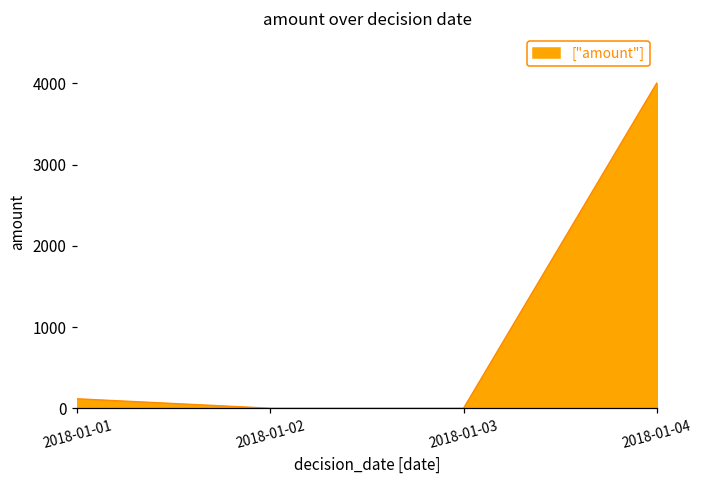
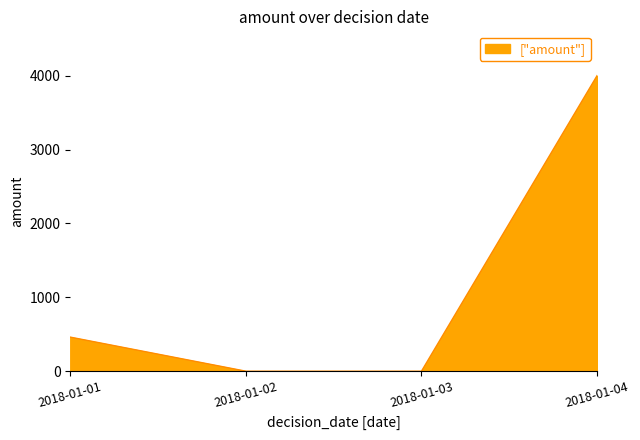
2018-01-01: 100 -> 500
